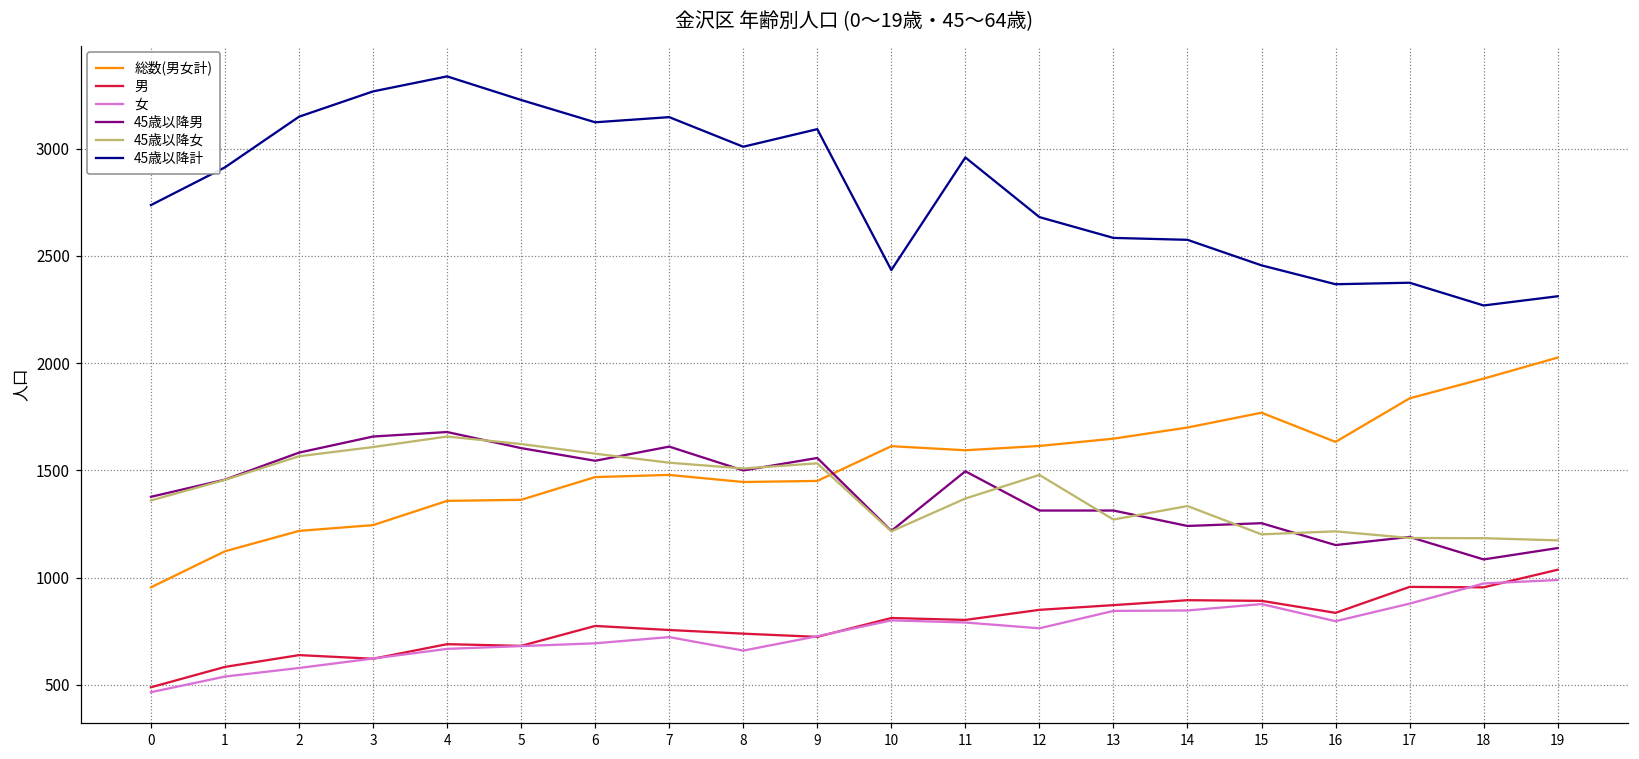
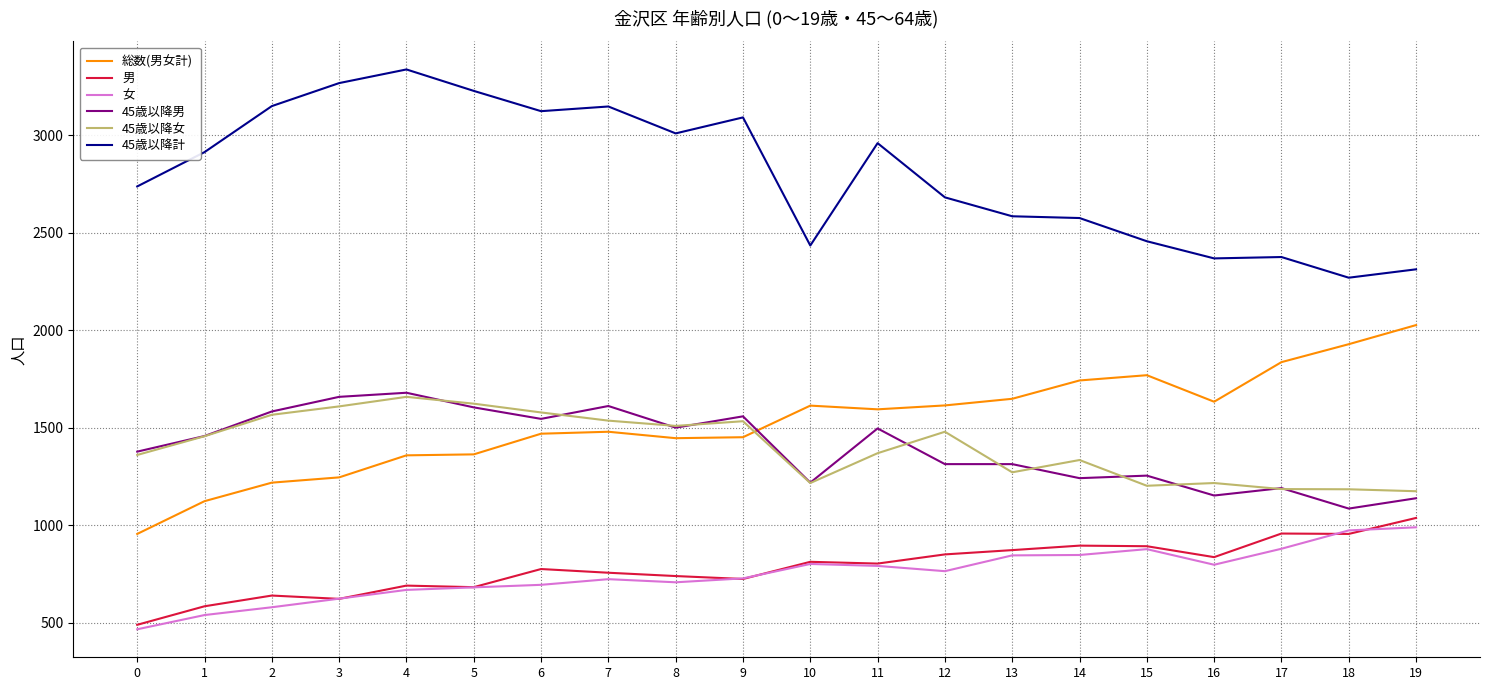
女, 8: 660 -> 710
総数(男女計), 14: 1700 -> 1740
